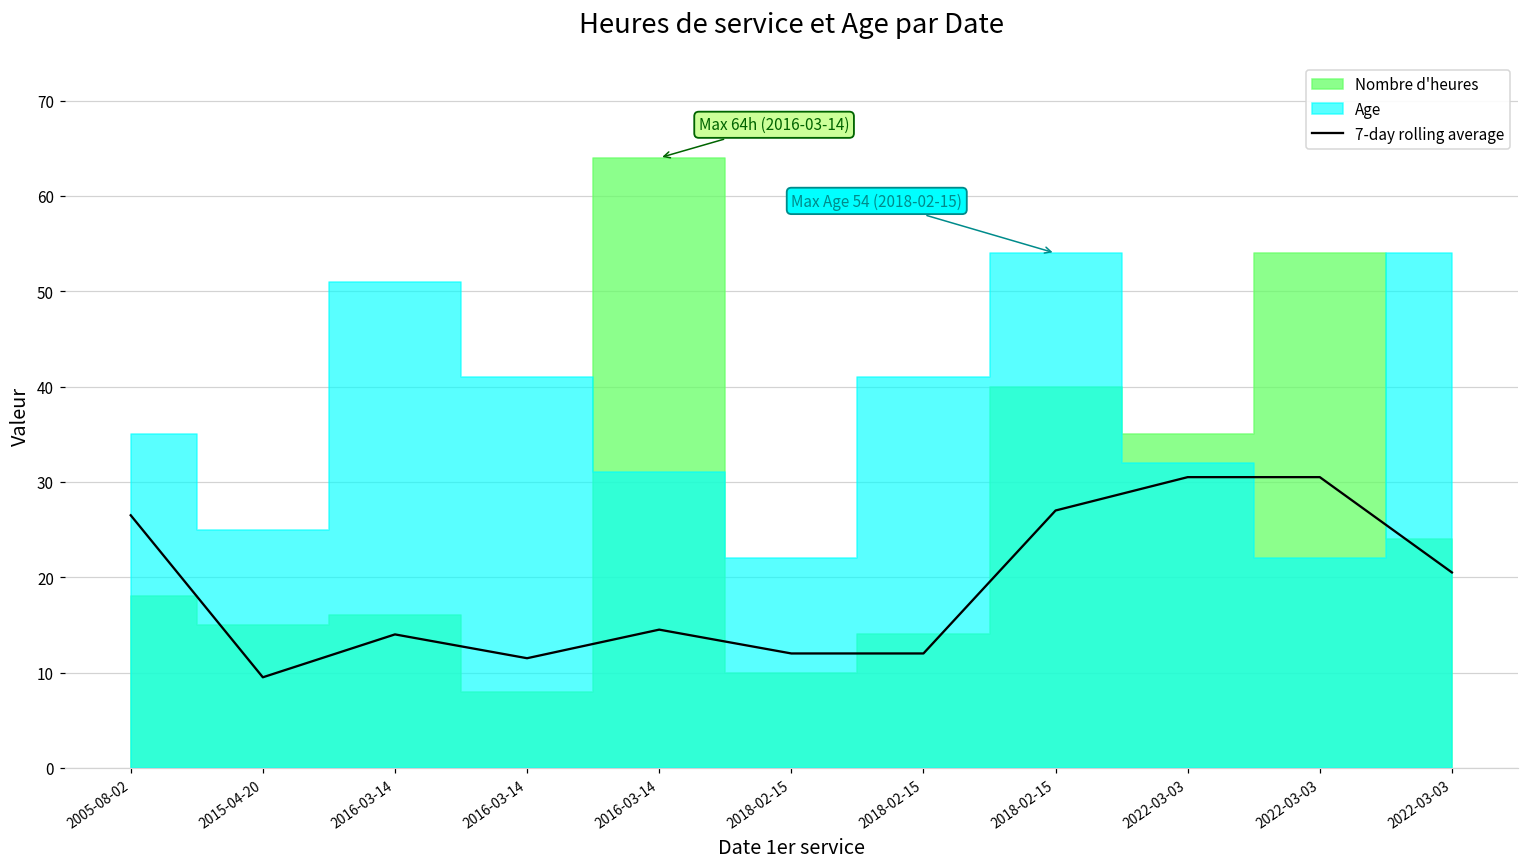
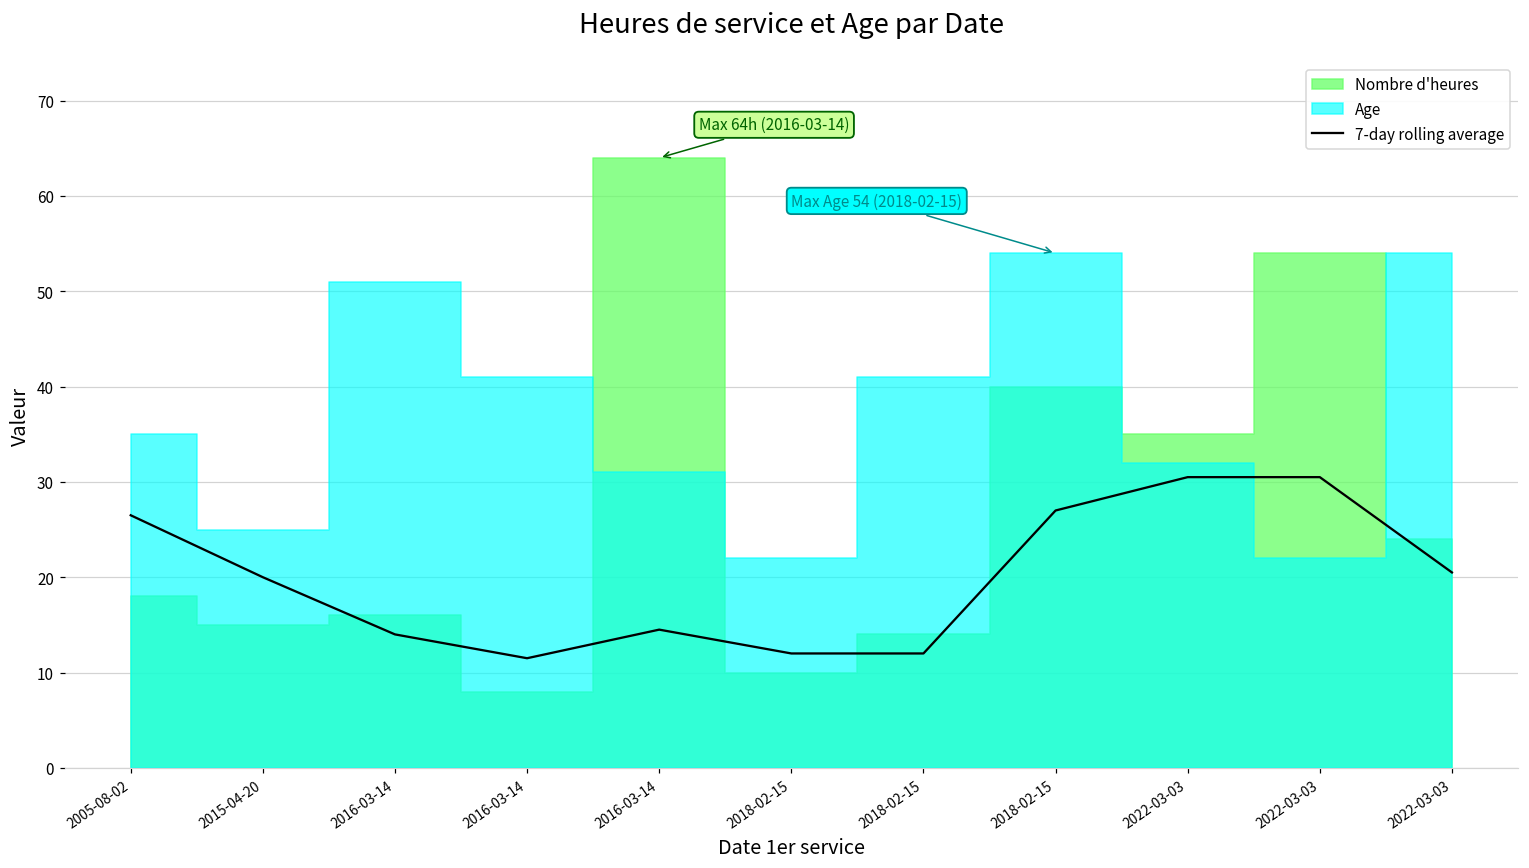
7-day rolling average, 2015-04-20: 10 -> 20
